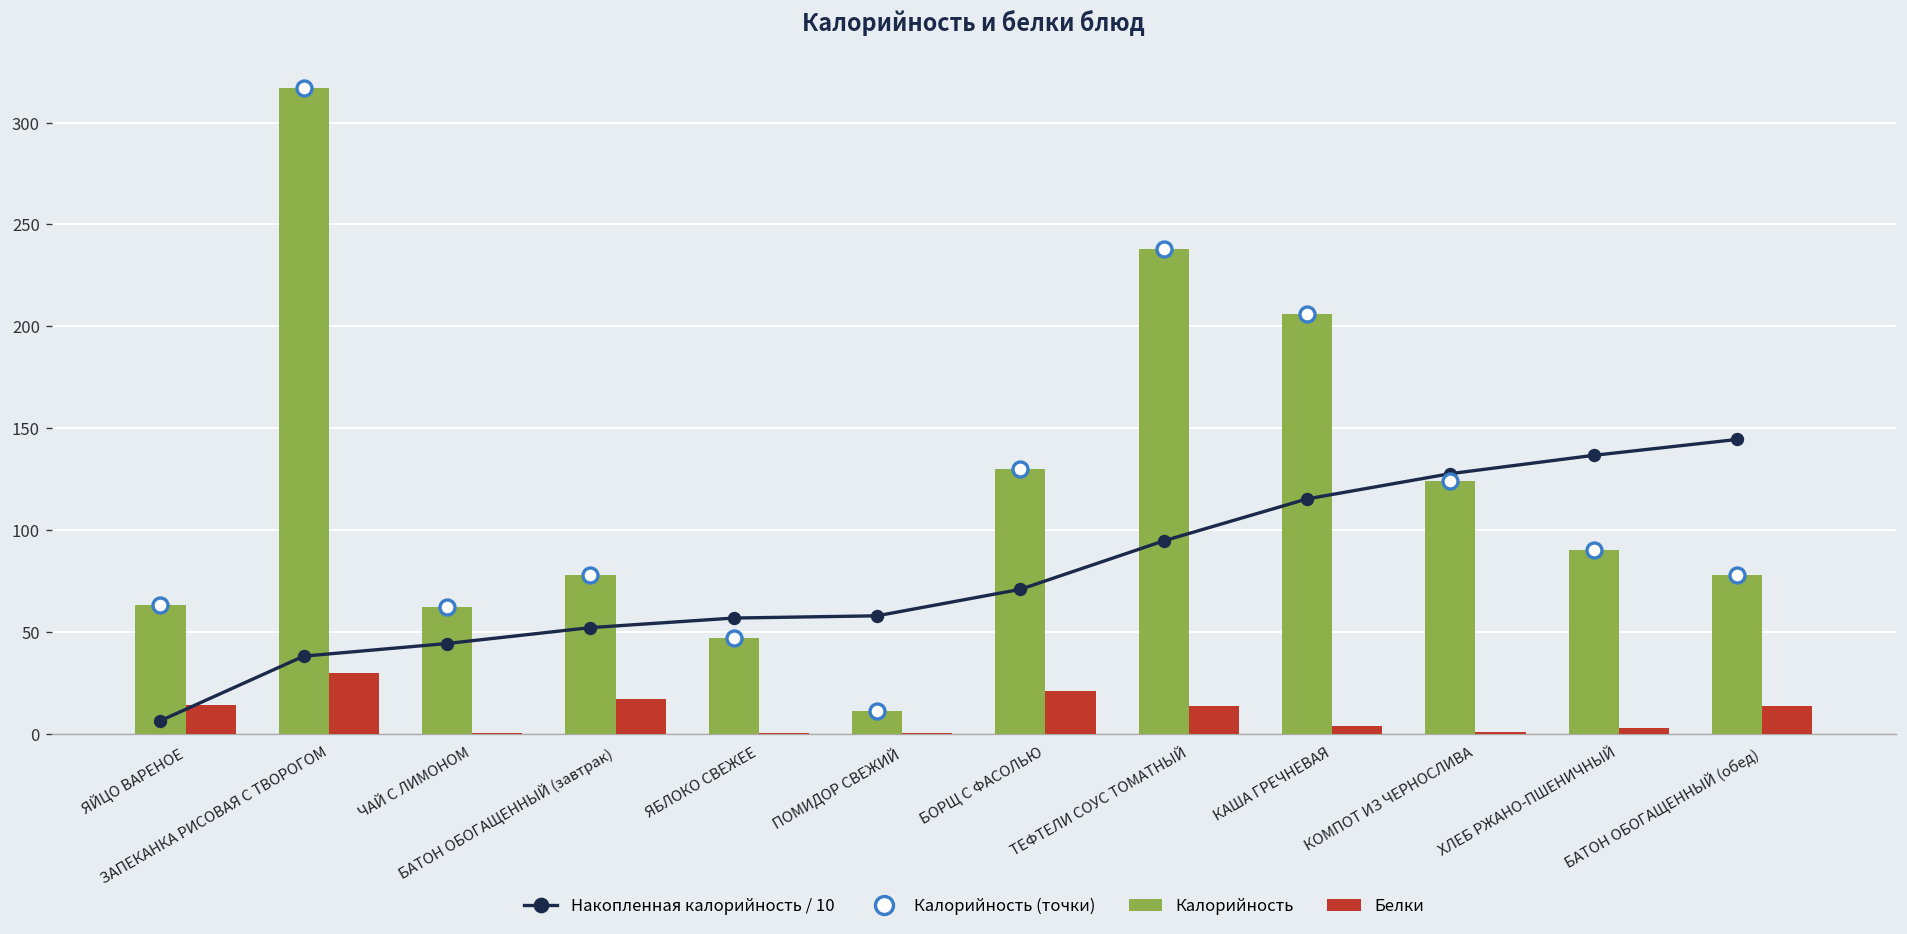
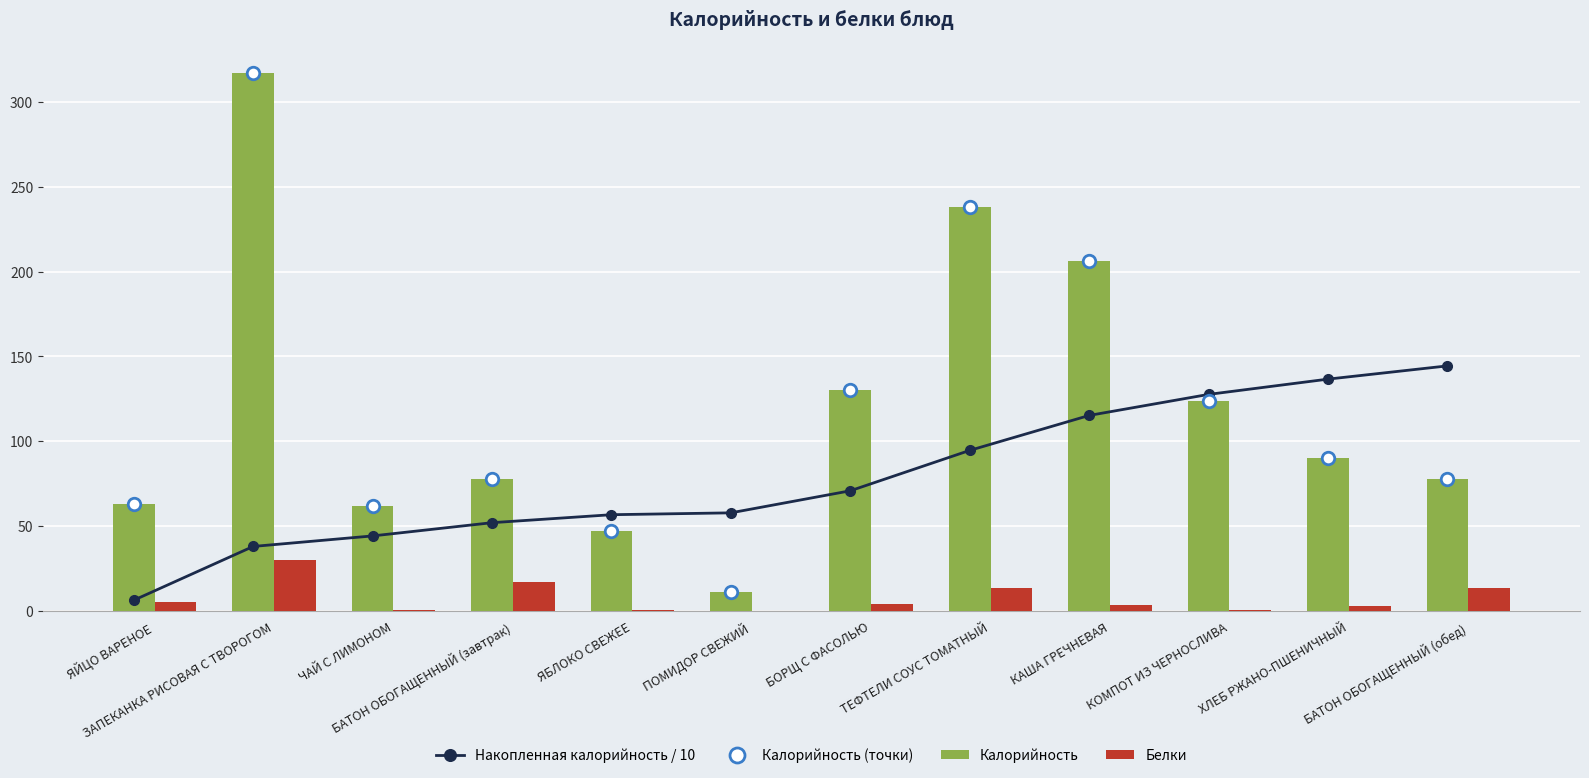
Белки, ЯЙЦО ВАРЕНОЕ: 14 -> 5
Белки, БОРЩ С ФАСОЛЬЮ: 21 -> 4
